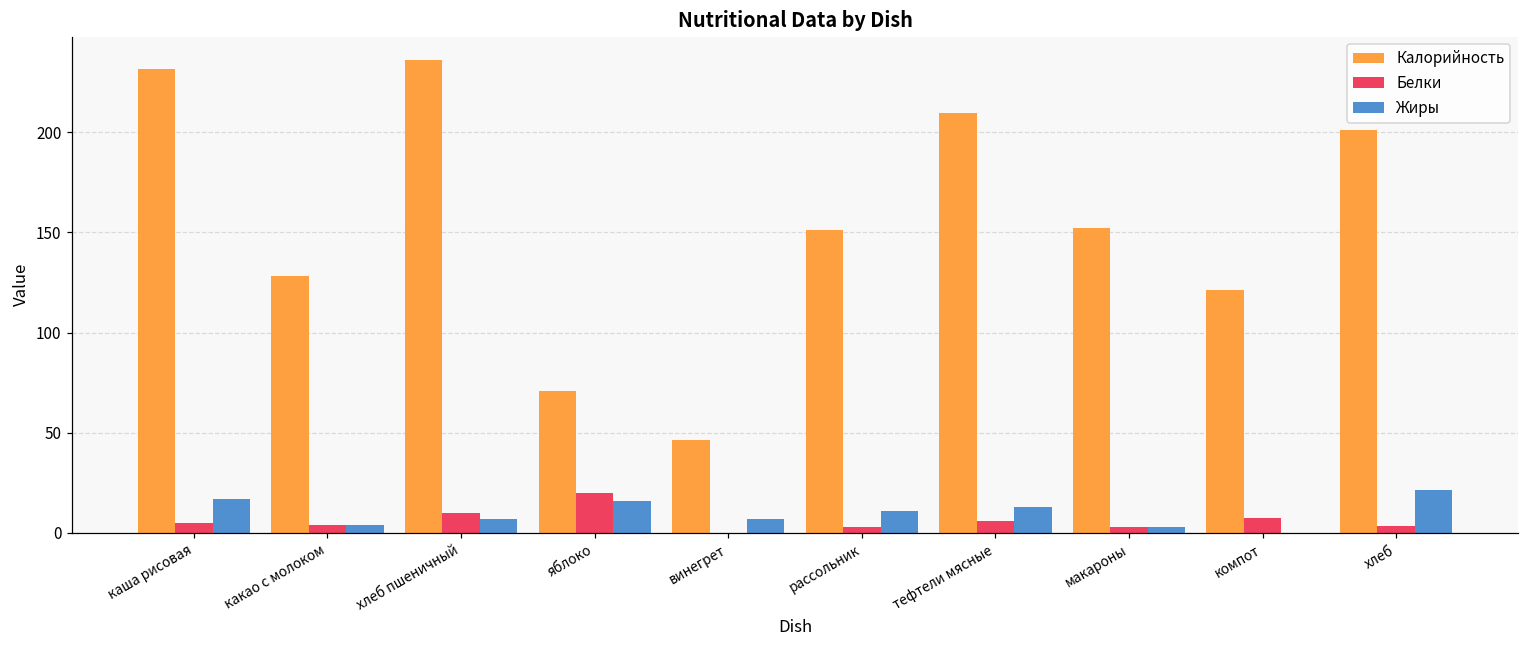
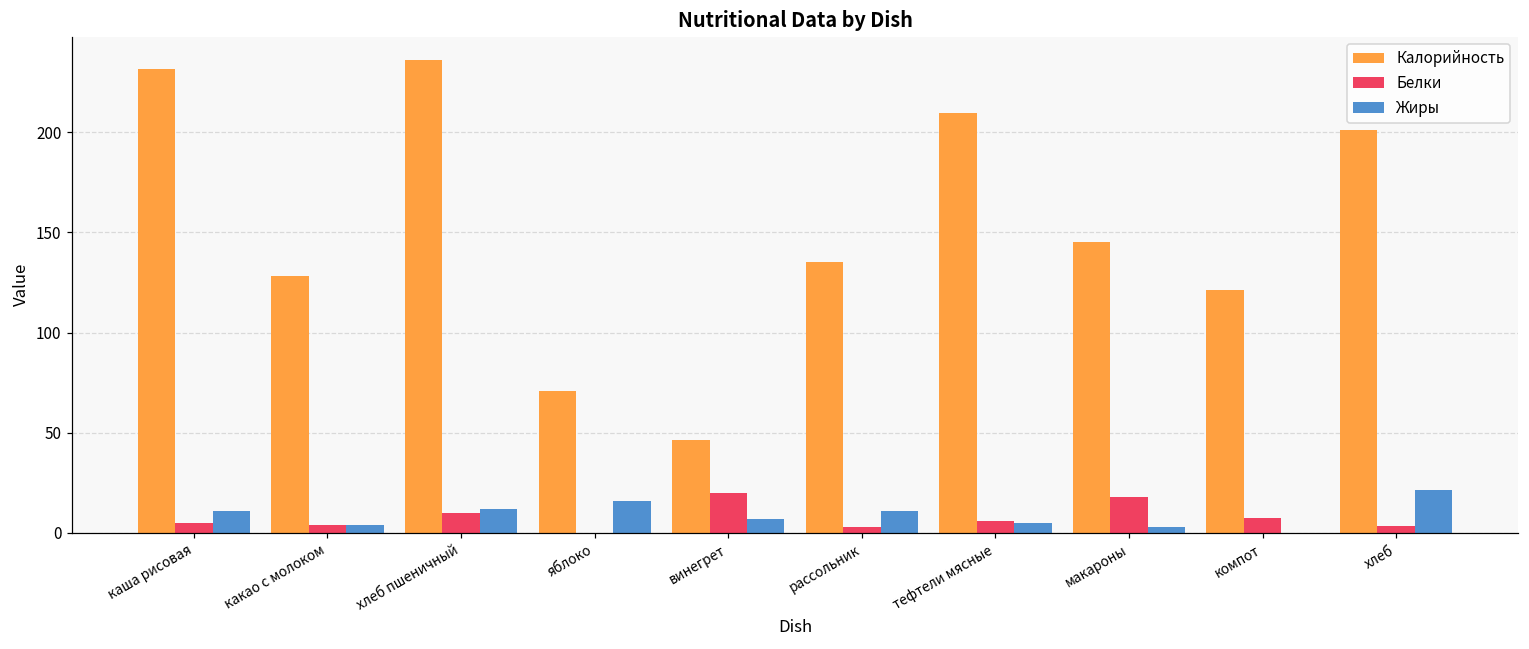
Жиры, каша рисовая: 17 -> 11
Жиры, хлеб пшеничный: 7 -> 12
Белки, яблоко: 20 -> 0
Белки, винегрет: 0 -> 20
Калорийность, рассольник: 151 -> 135
Жиры, тефтели мясные: 13 -> 5
Калорийность, макароны: 152 -> 145
Белки, макароны: 3 -> 18
